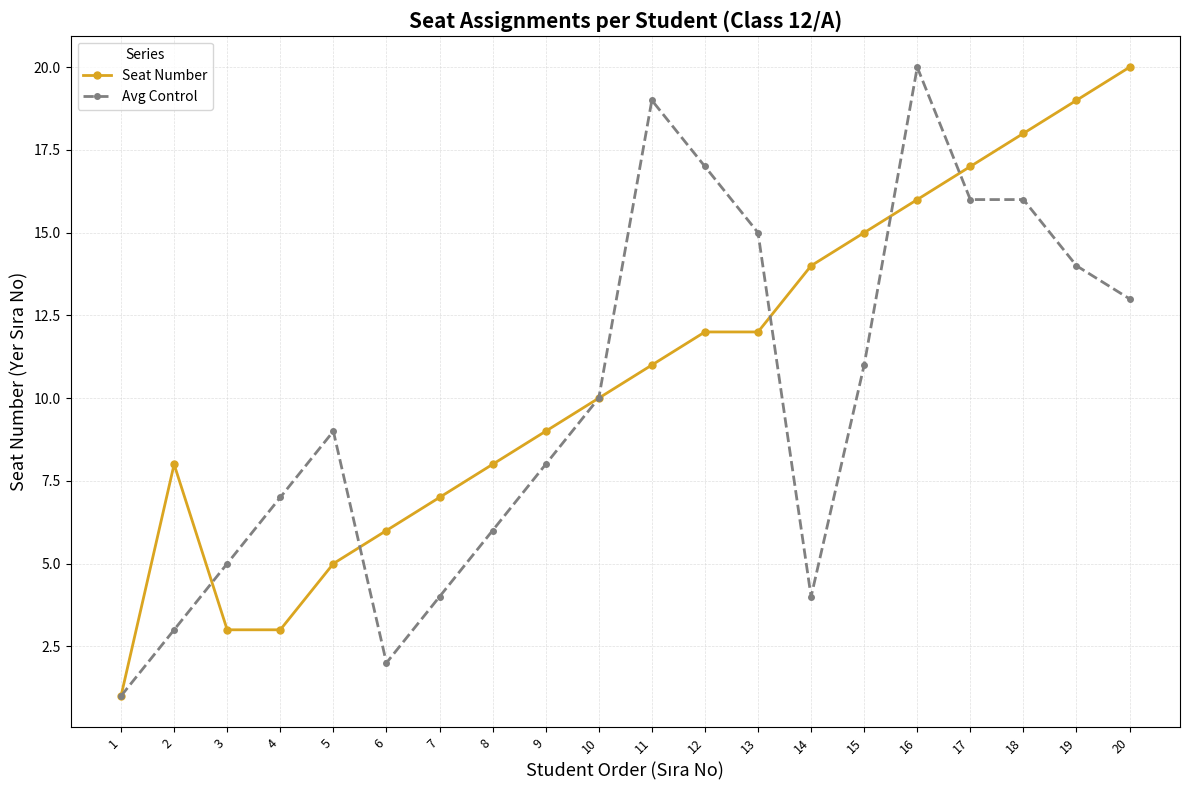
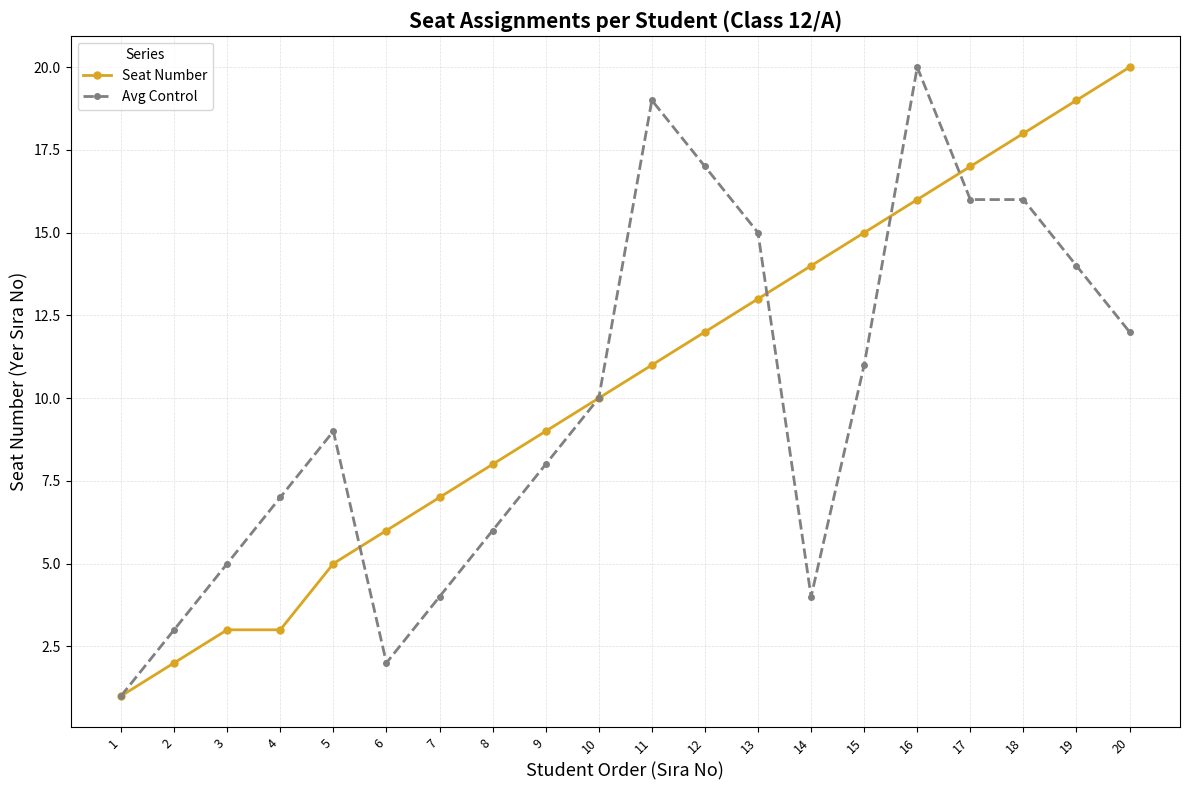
Seat Number, 2: 8 -> 2
Seat Number, 13: 12 -> 13
Avg Control, 20: 13 -> 12
